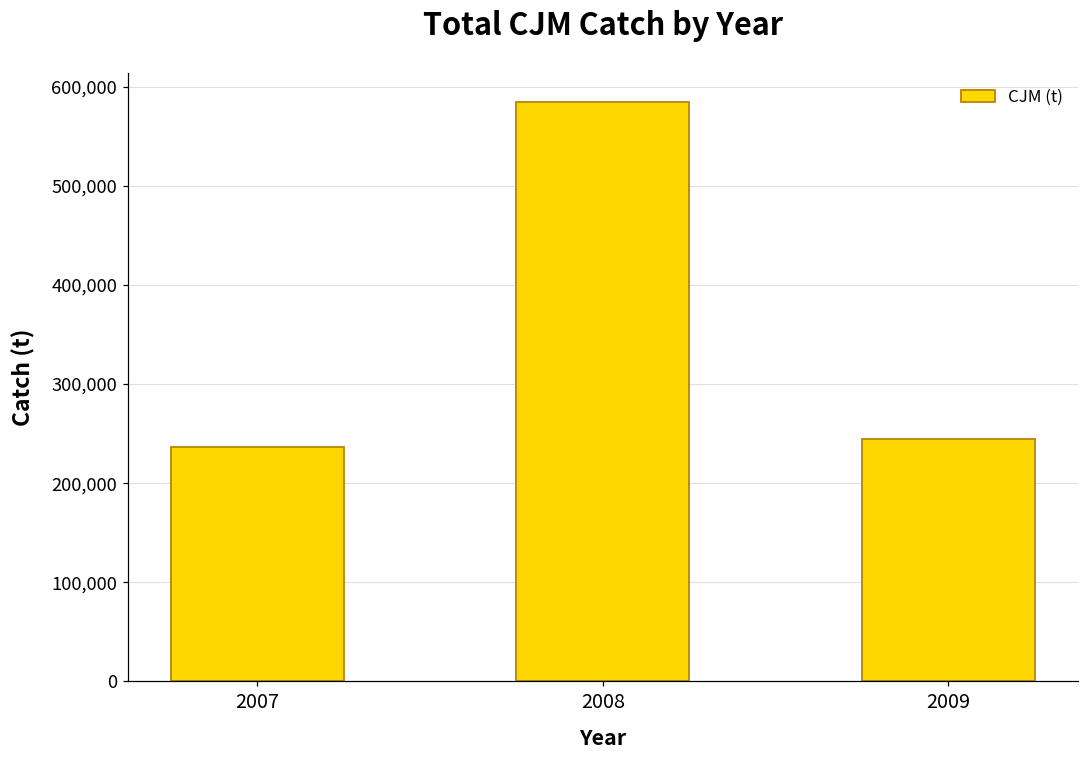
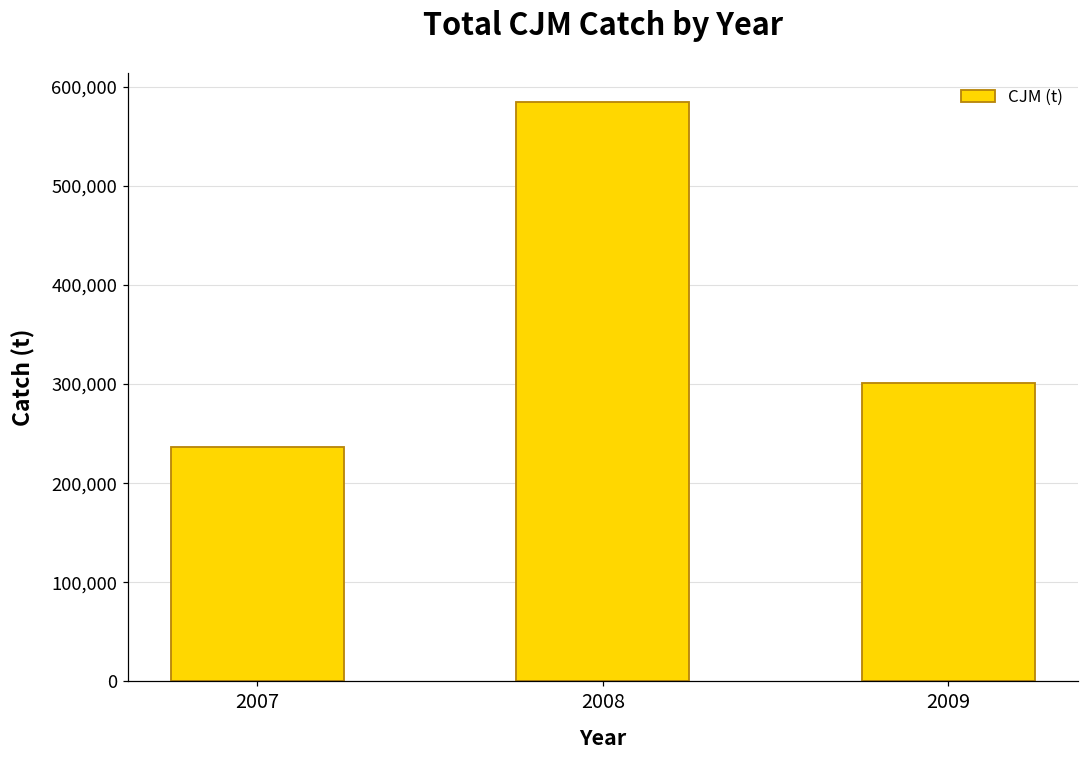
2009: 240,000 -> 300,000
